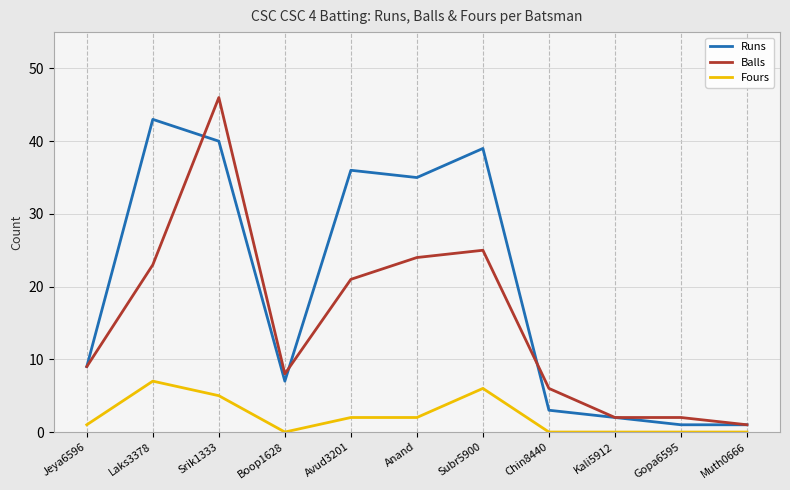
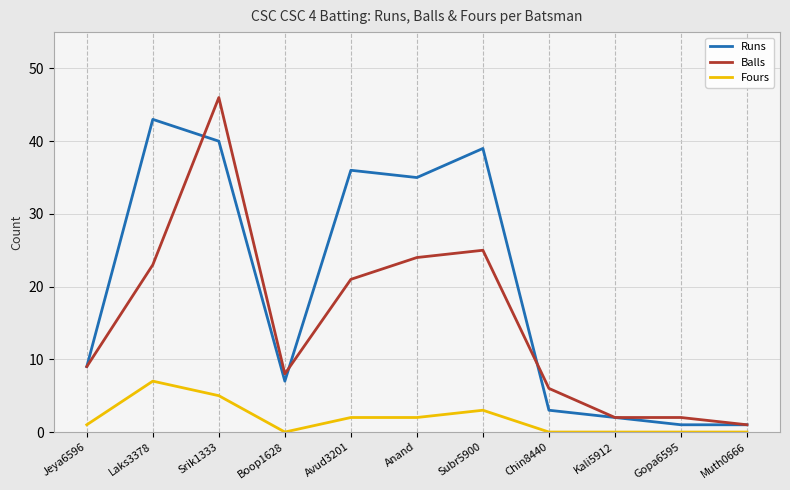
Fours, Subr5900: 6 -> 3
